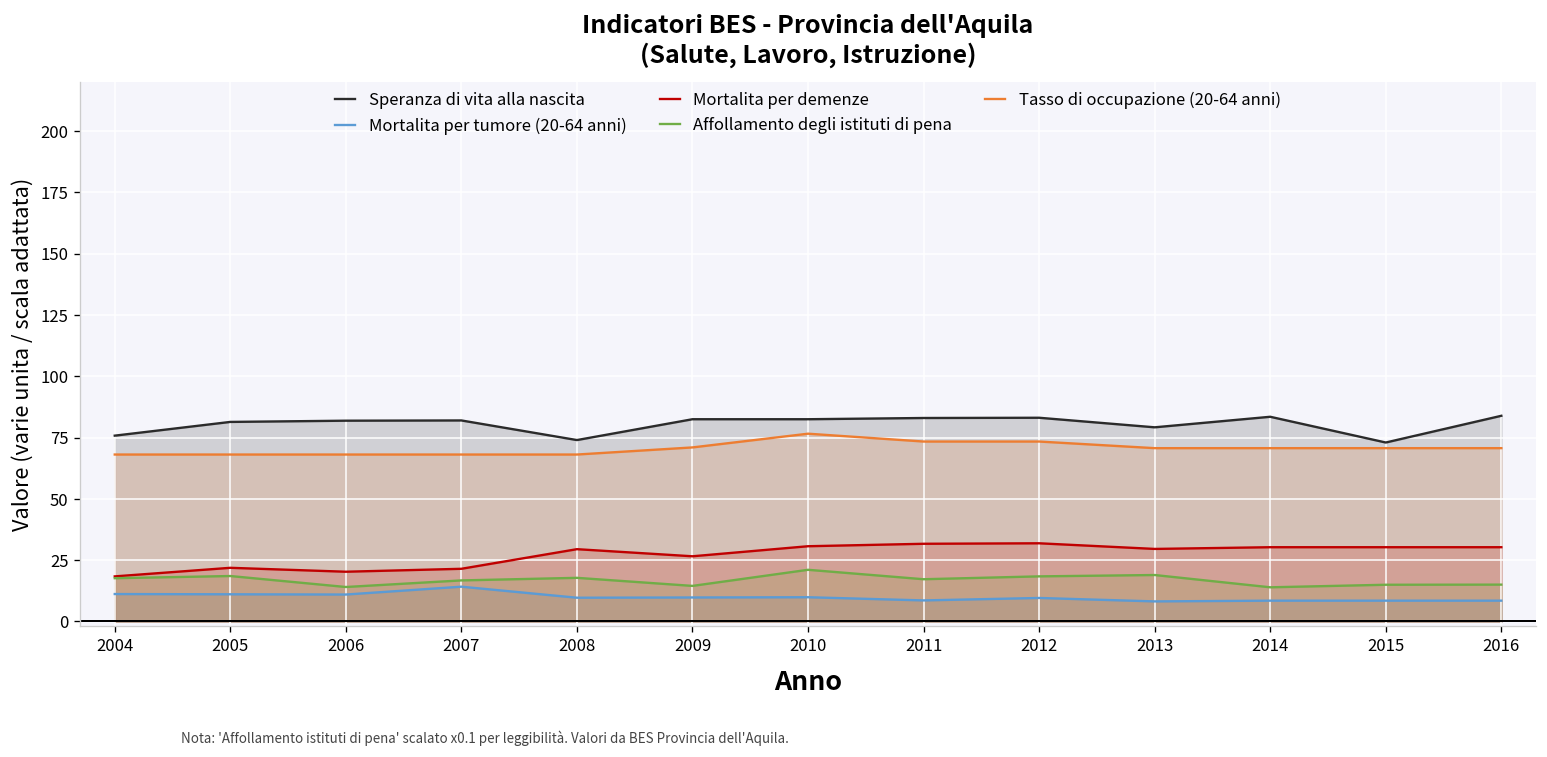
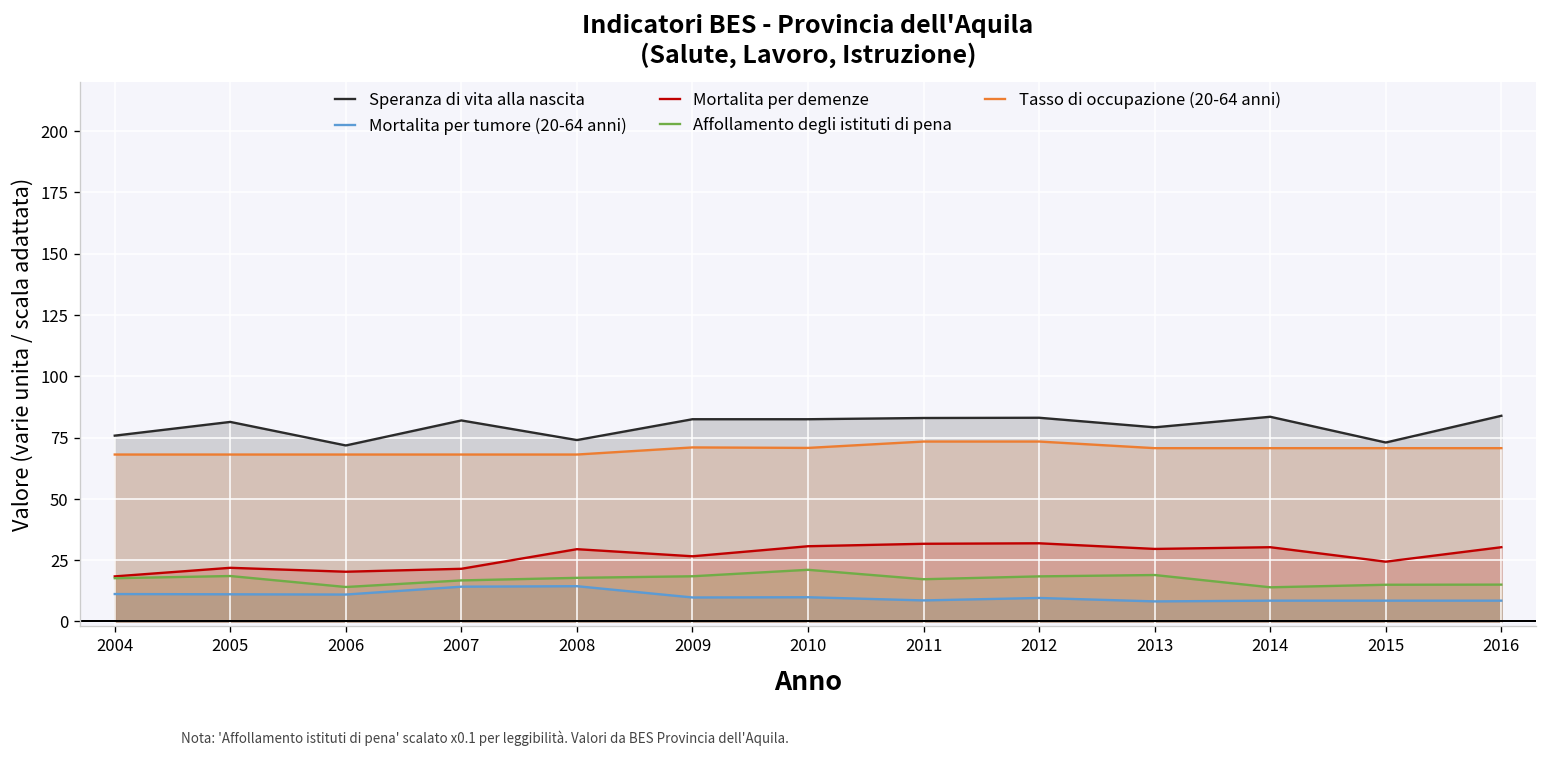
Speranza di vita alla nascita, 2006: 82 -> 72
Mortalita per tumore (20-64 anni), 2008: 10 -> 14
Affollamento degli istituti di pena, 2009: 15 -> 18
Tasso di occupazione (20-64 anni), 2010: 77 -> 71
Mortalita per demenze, 2015: 30 -> 24
